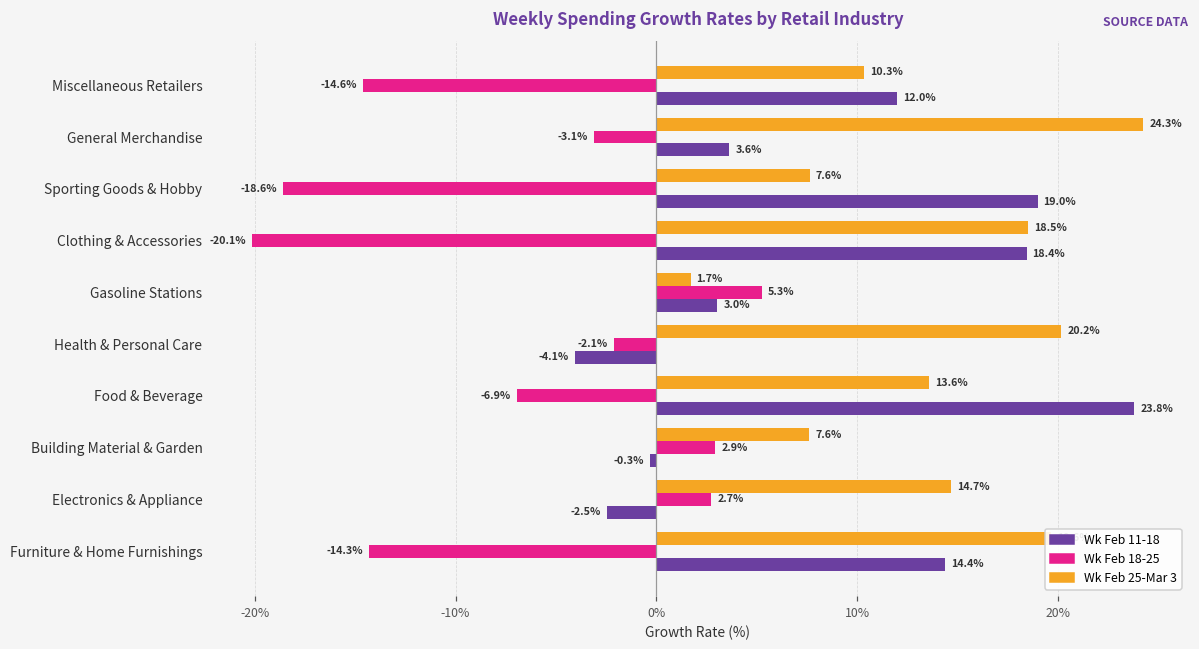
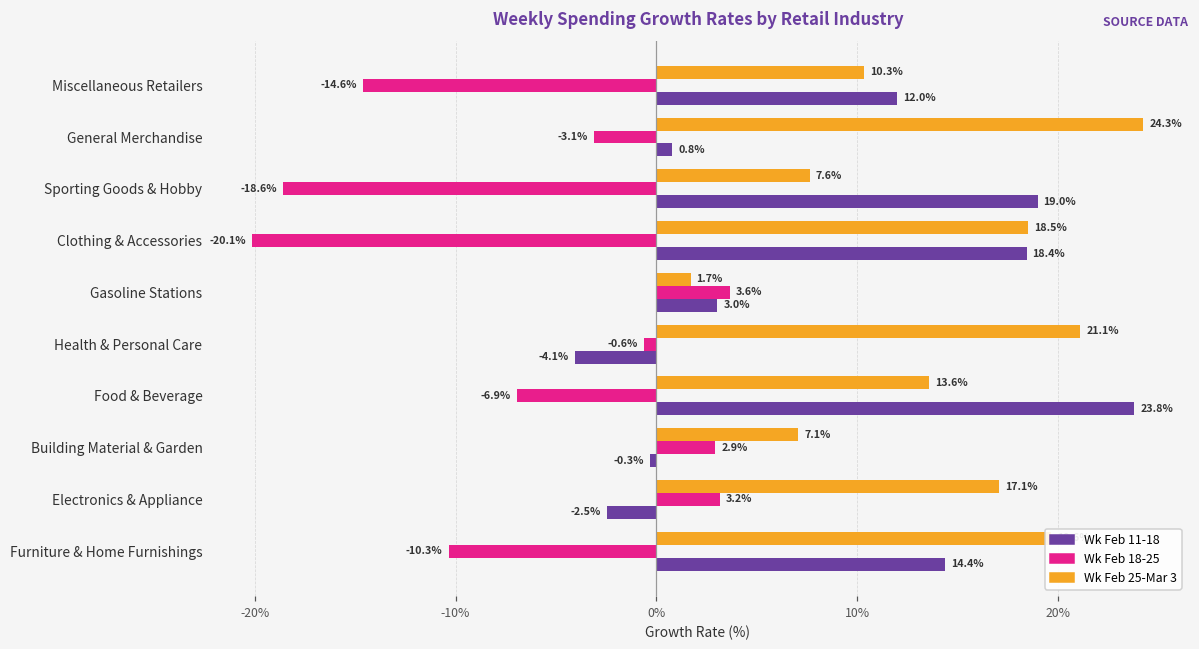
Wk Feb 11-18, General Merchandise: 3.6% -> 0.8%
Wk Feb 18-25, Gasoline Stations: 5.3% -> 3.6%
Wk Feb 25-Mar 3, Health & Personal Care: 20.2% -> 21.1%
Wk Feb 18-25, Health & Personal Care: -2.1% -> -0.6%
Wk Feb 25-Mar 3, Building Material & Garden: 7.6% -> 7.1%
Wk Feb 25-Mar 3, Electronics & Appliance: 14.7% -> 17.1%
Wk Feb 18-25, Electronics & Appliance: 2.7% -> 3.2%
Wk Feb 18-25, Furniture & Home Furnishings: -14.3% -> -10.3%
